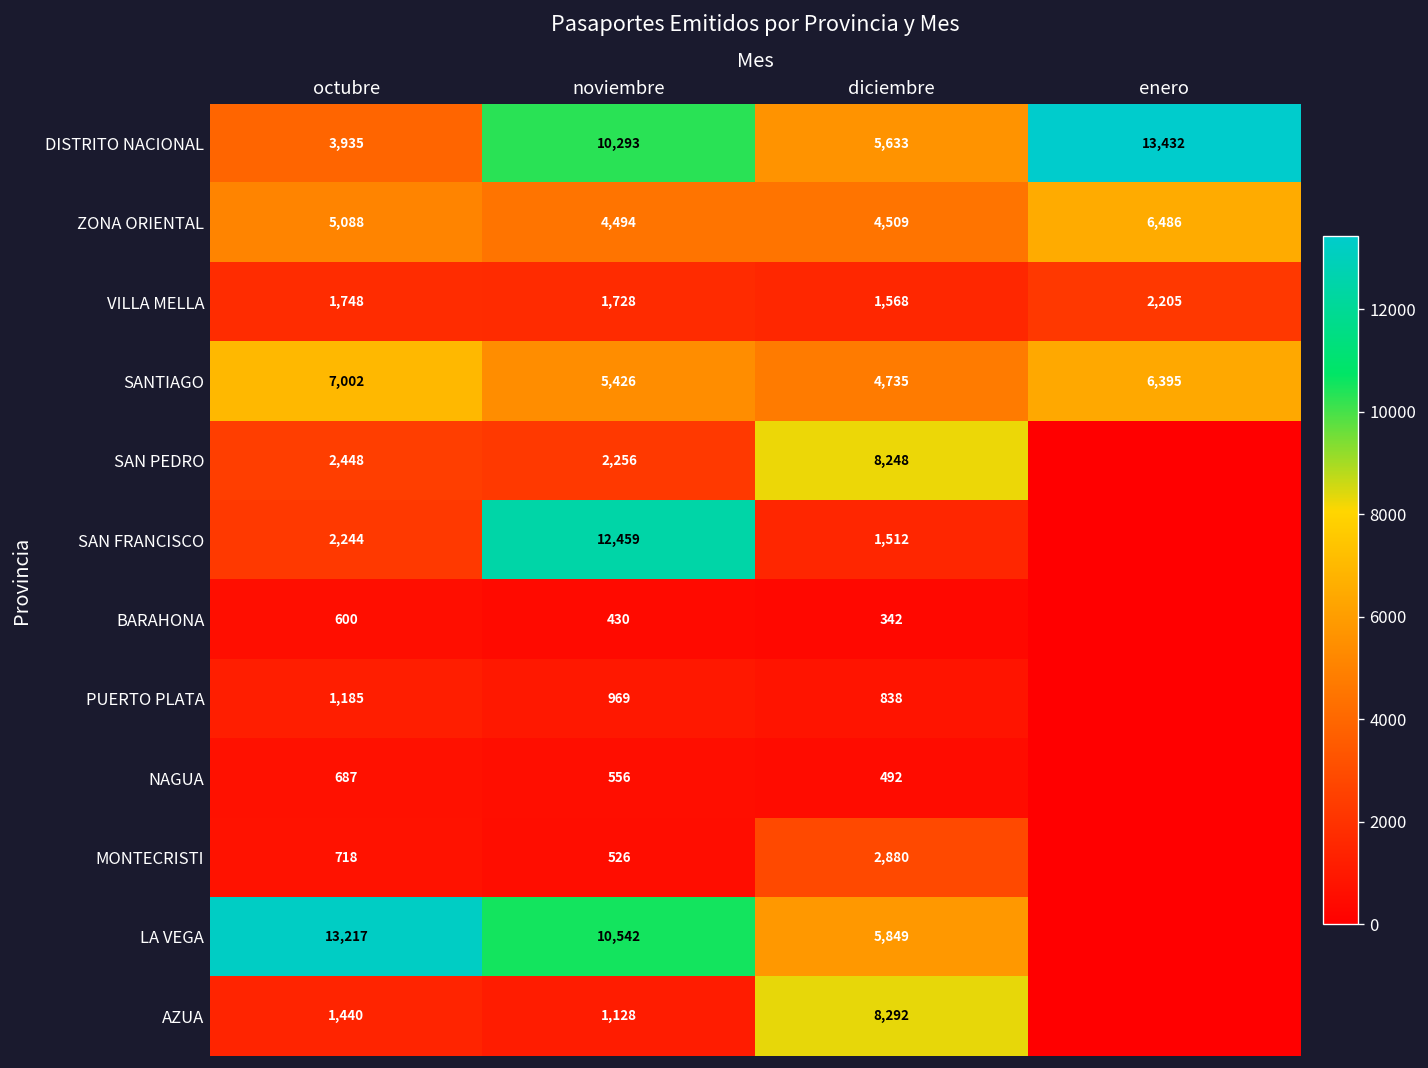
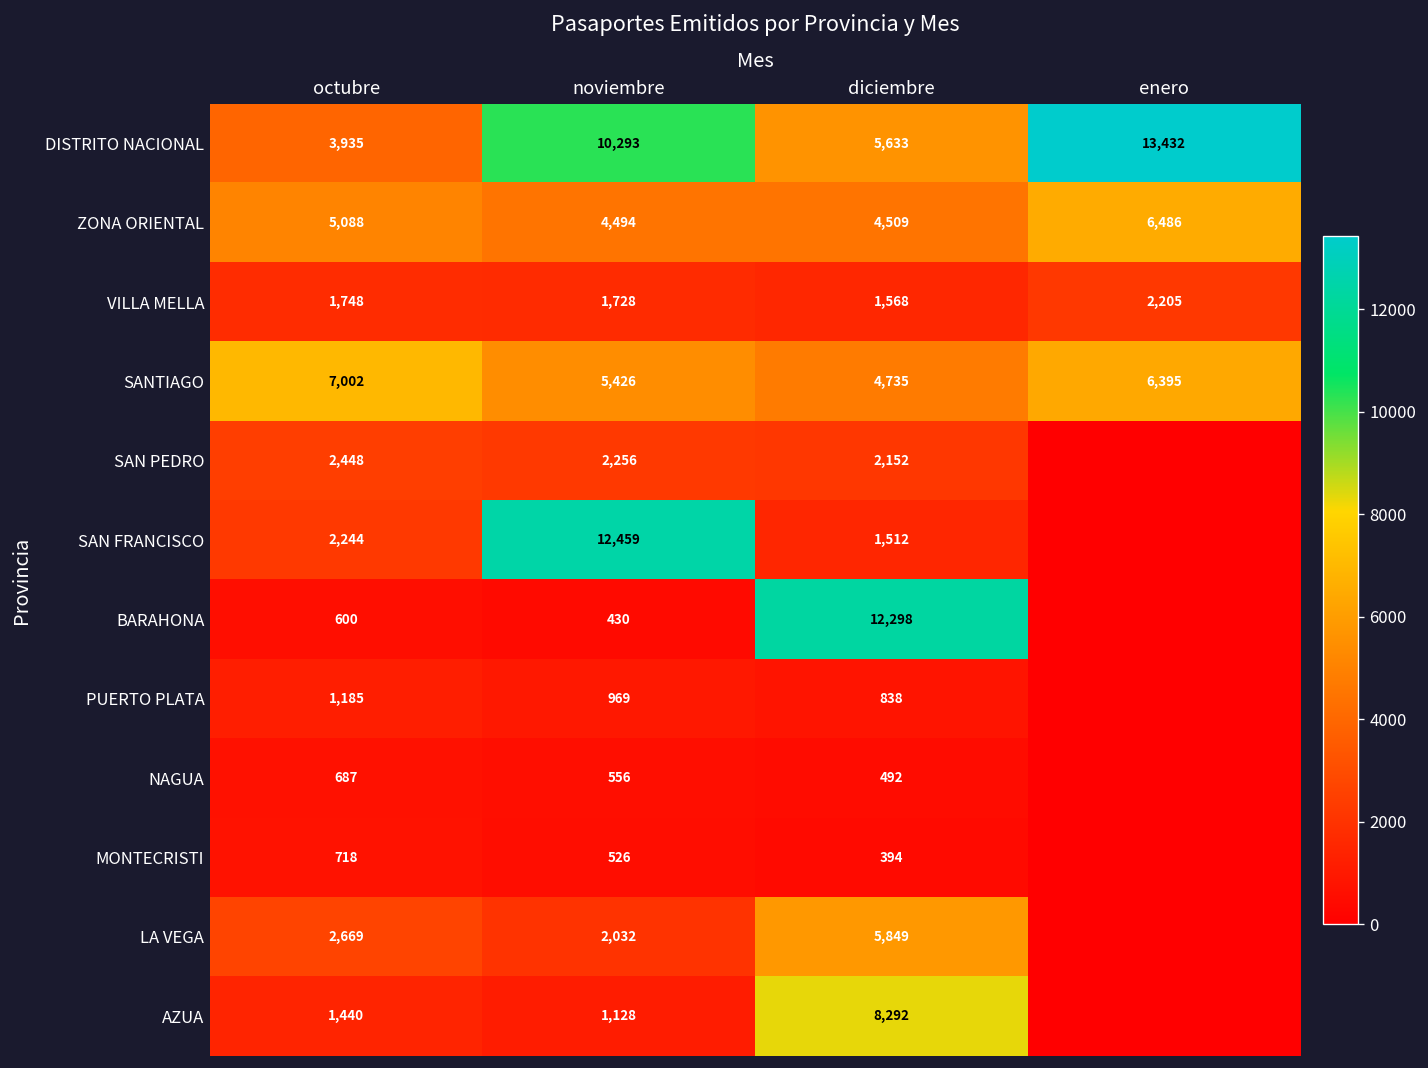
SAN PEDRO, diciembre: 8,248 -> 2,152
BARAHONA, diciembre: 342 -> 12,298
MONTECRISTI, diciembre: 2,880 -> 394
LA VEGA, octubre: 13,217 -> 2,669
LA VEGA, noviembre: 10,542 -> 2,032
